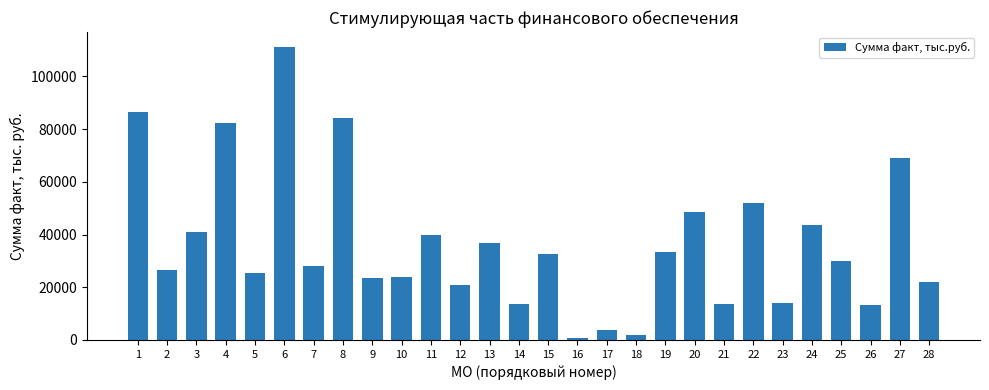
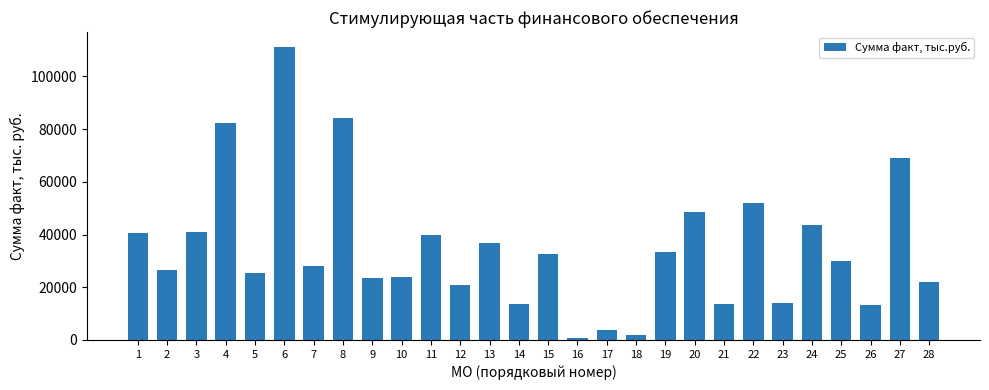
1: 86000 -> 41000
